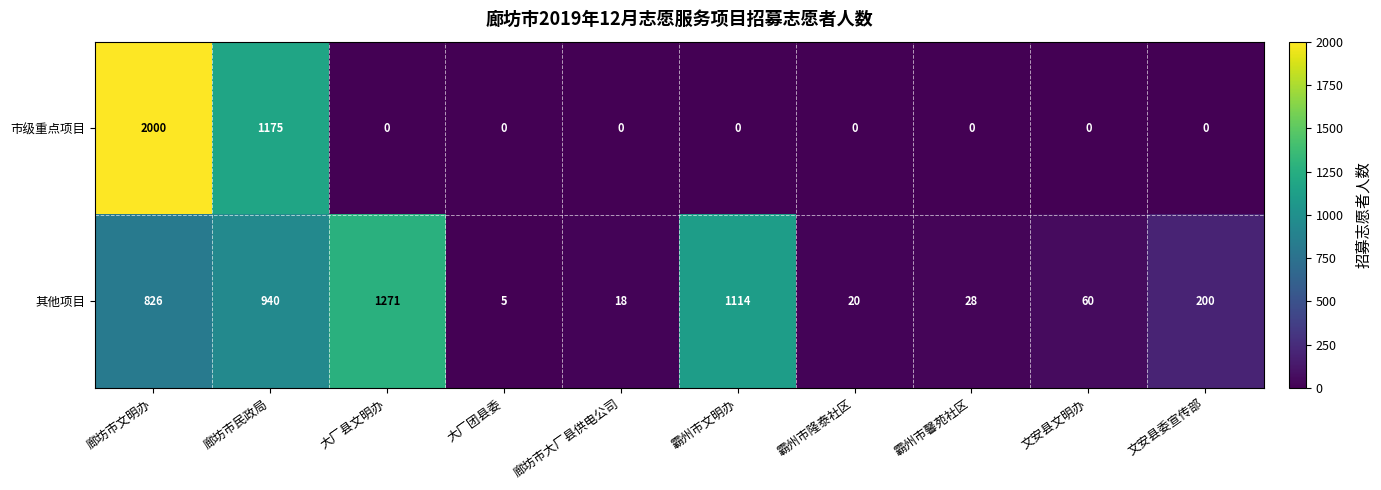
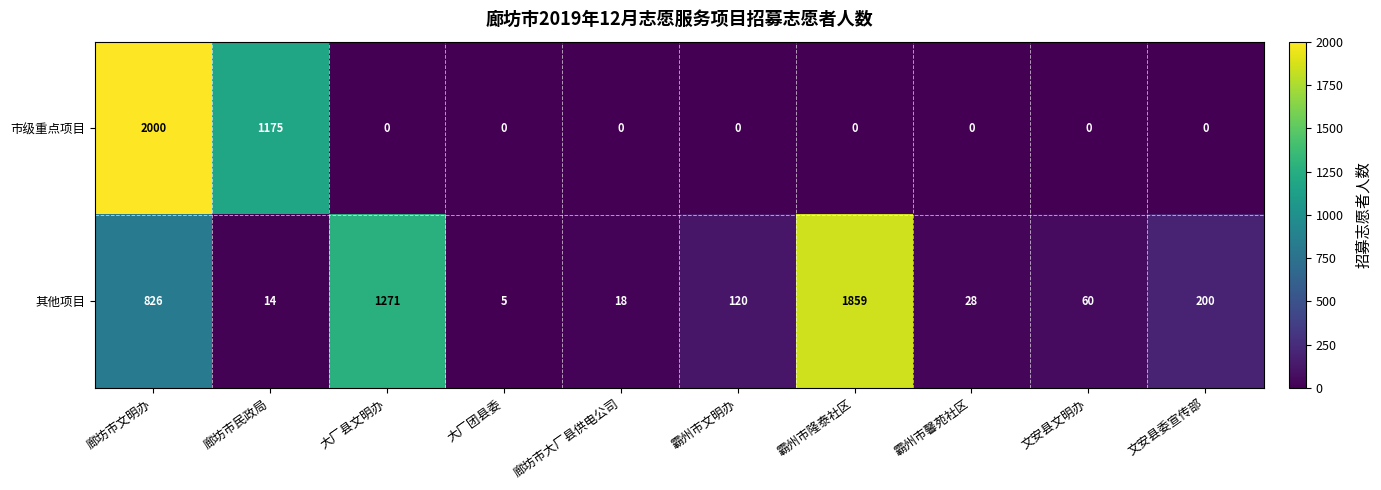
其他项目, 廊坊市民政局: 940 -> 14
其他项目, 霸州市文明办: 1114 -> 120
其他项目, 霸州市隆泰社区: 20 -> 1859
